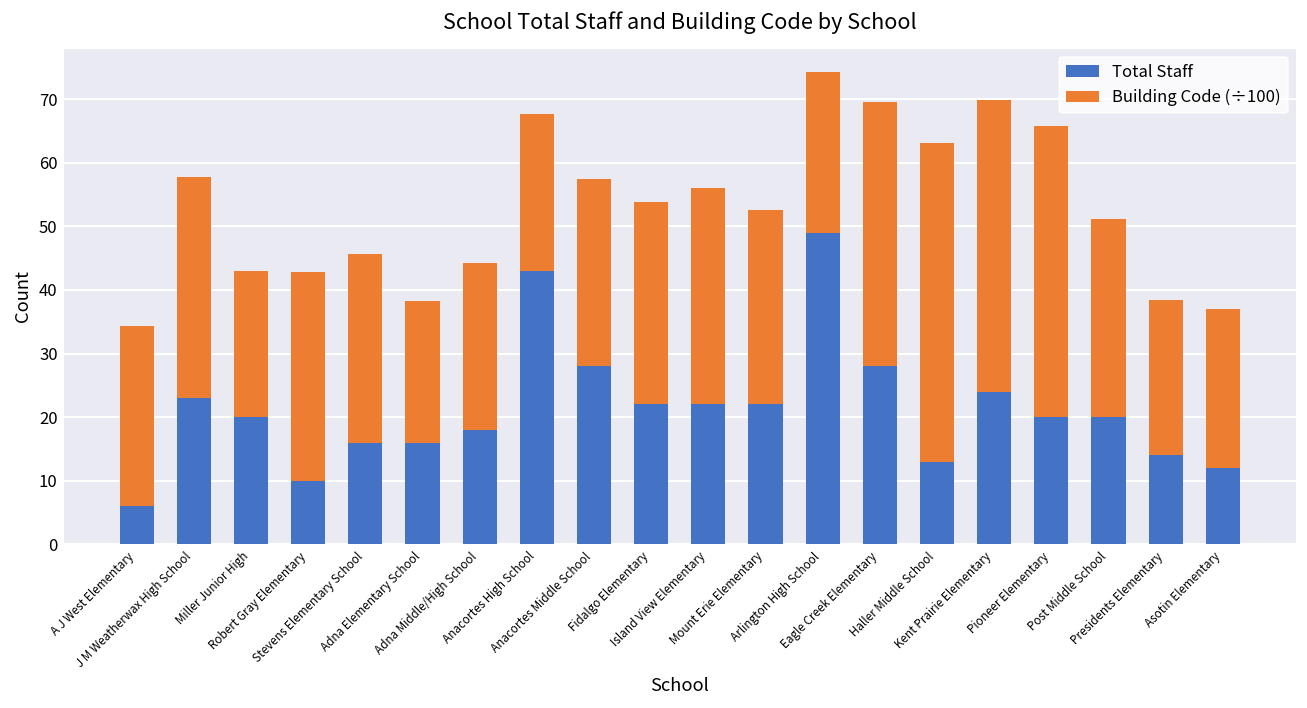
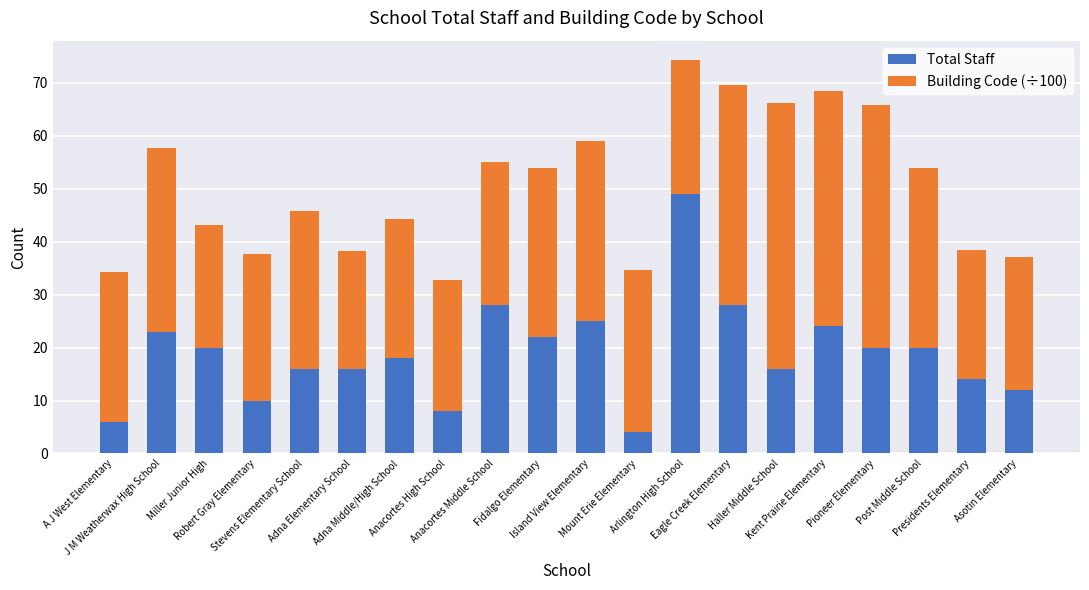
Building Code (÷100), Robert Gray Elementary: 33 -> 28
Total Staff, Anacortes High School: 43 -> 8
Building Code (÷100), Anacortes Middle School: 29 -> 27
Total Staff, Island View Elementary: 22 -> 25
Total Staff, Mount Erie Elementary: 22 -> 4
Total Staff, Haller Middle School: 13 -> 16
Building Code (÷100), Kent Prairie Elementary: 46 -> 44
Building Code (÷100), Post Middle School: 31 -> 34
